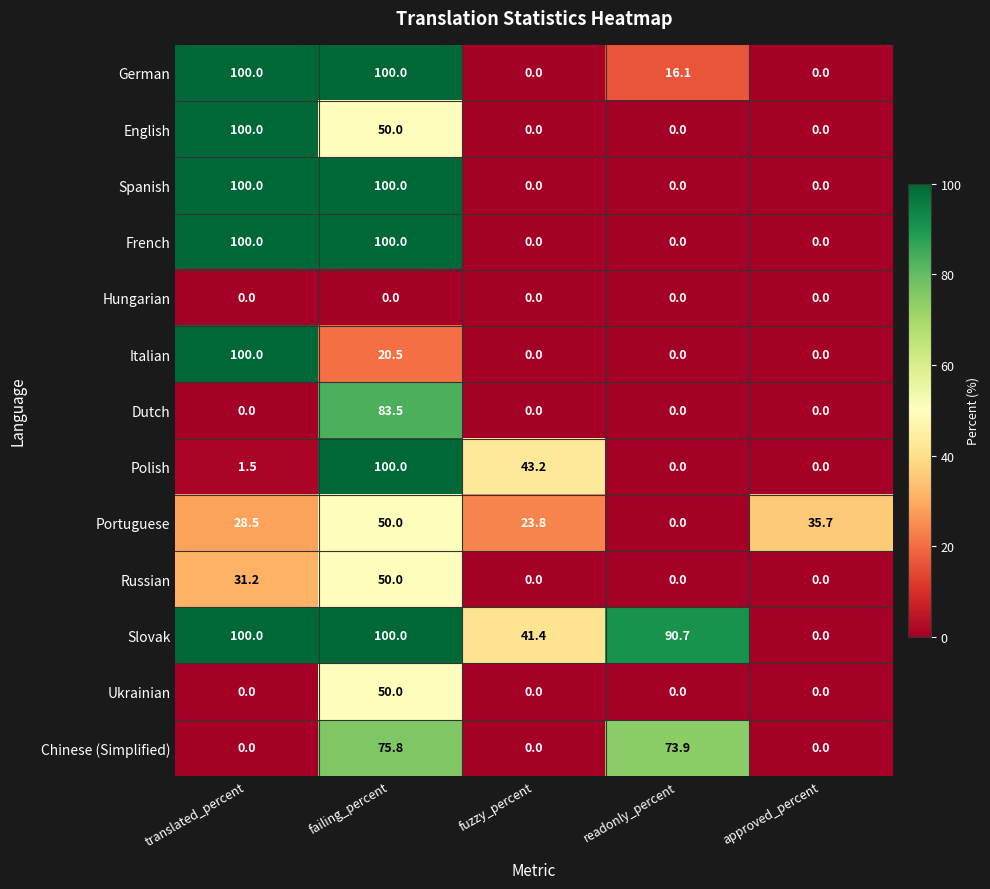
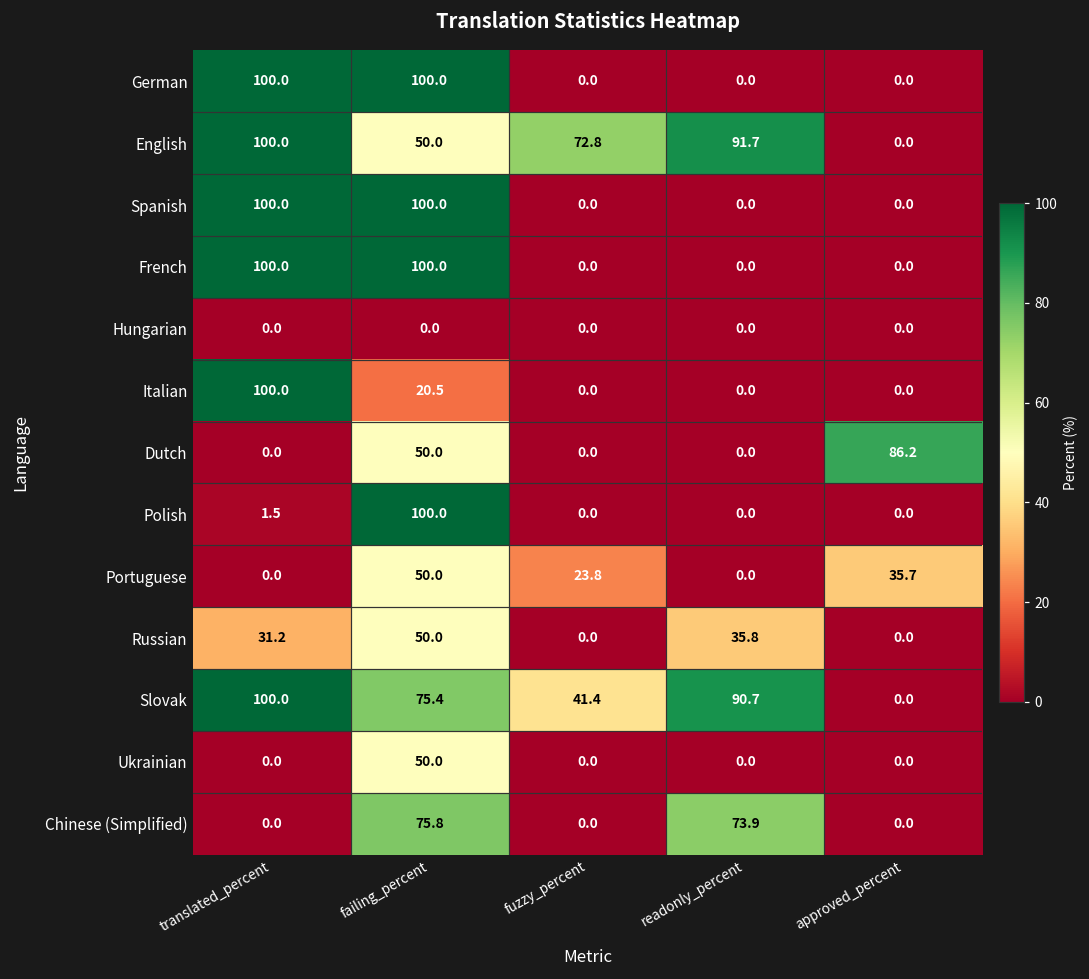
German, readonly_percent: 16.1 -> 0.0
English, fuzzy_percent: 0.0 -> 72.8
English, readonly_percent: 0.0 -> 91.7
Dutch, failing_percent: 83.5 -> 50.0
Dutch, approved_percent: 0.0 -> 86.2
Polish, fuzzy_percent: 43.2 -> 0.0
Portuguese, translated_percent: 28.5 -> 0.0
Russian, readonly_percent: 0.0 -> 35.8
Slovak, failing_percent: 100.0 -> 75.4
